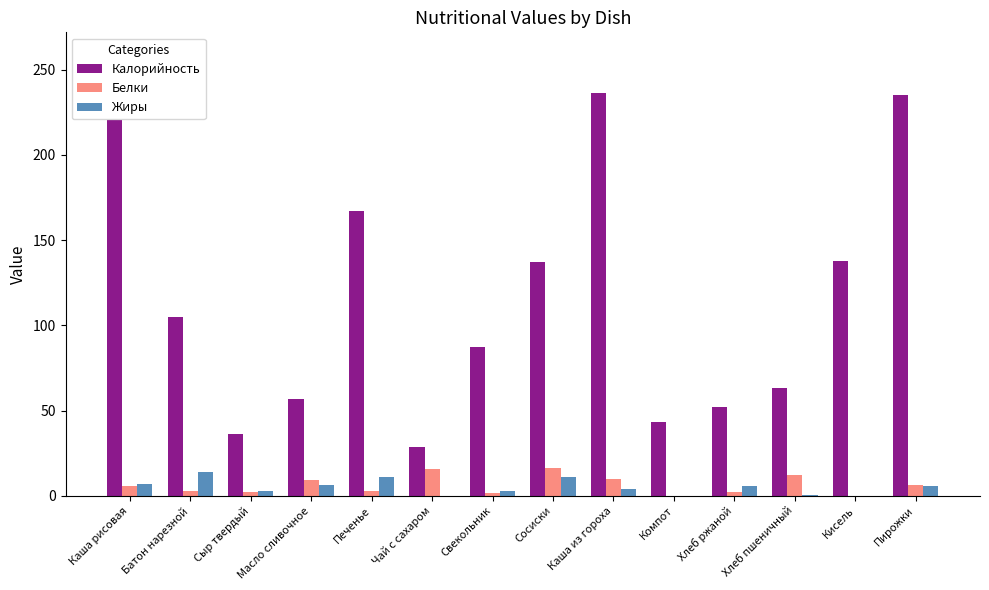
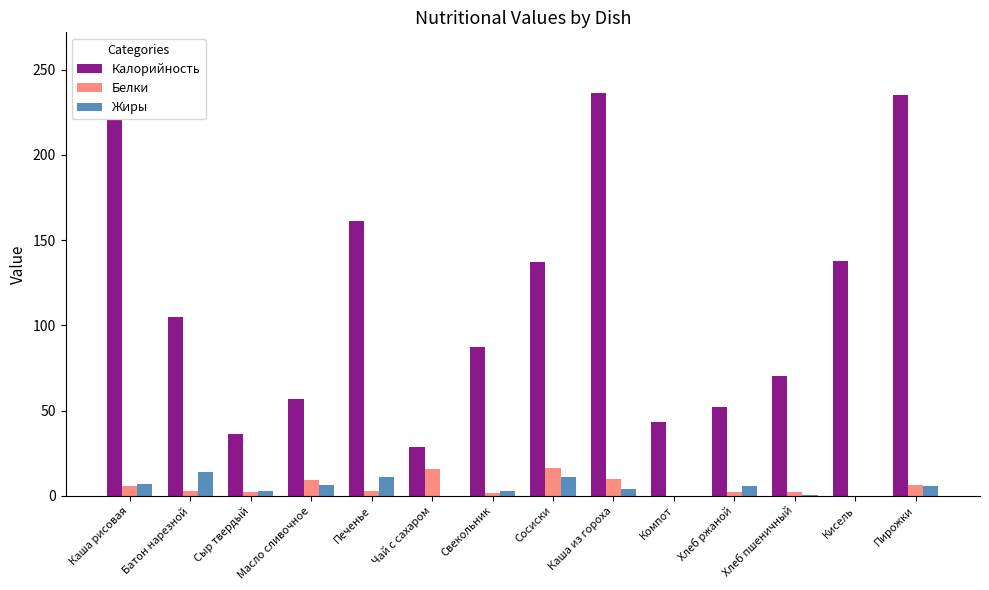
Калорийность, Печенье: 167 -> 161
Калорийность, Хлеб пшеничный: 63 -> 71
Белки, Хлеб пшеничный: 12 -> 2
